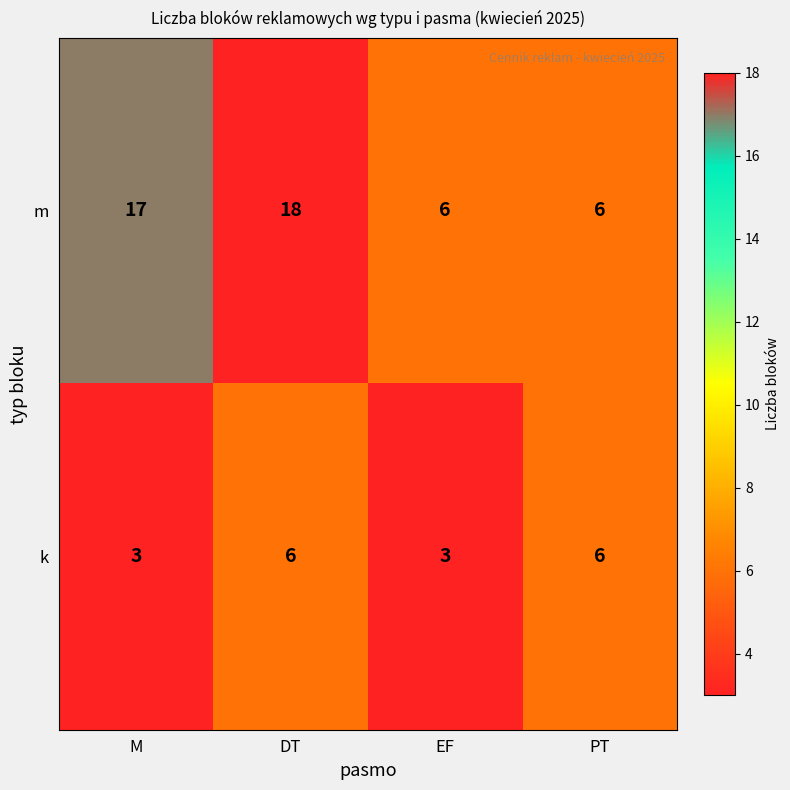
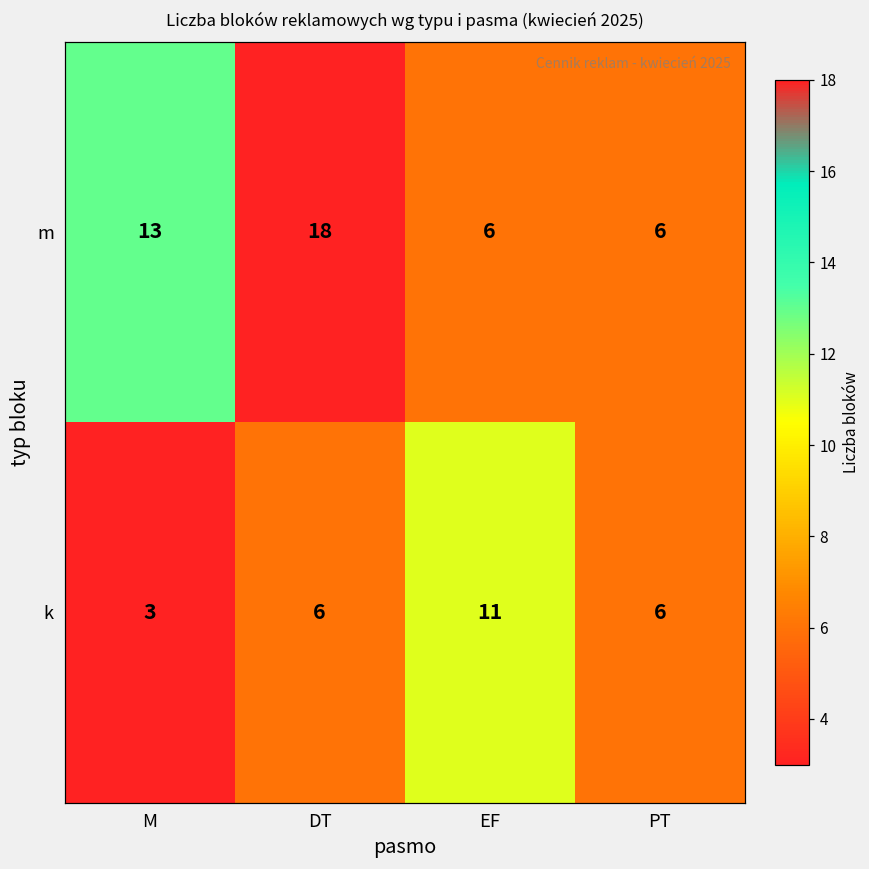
m, M: 17 -> 13
k, EF: 3 -> 11
